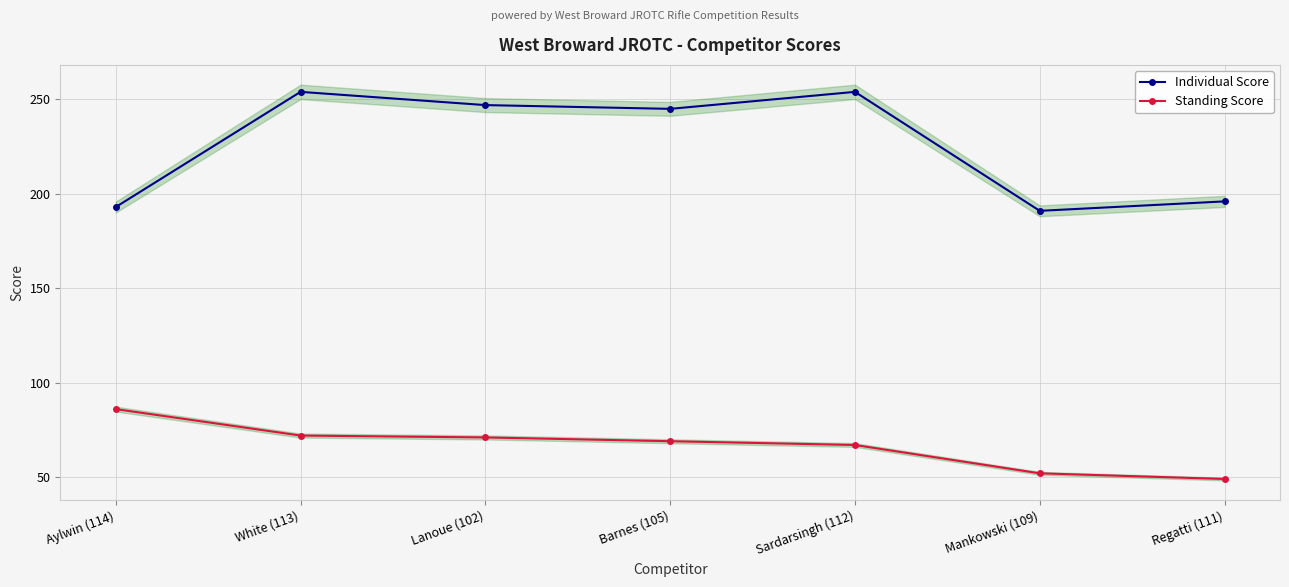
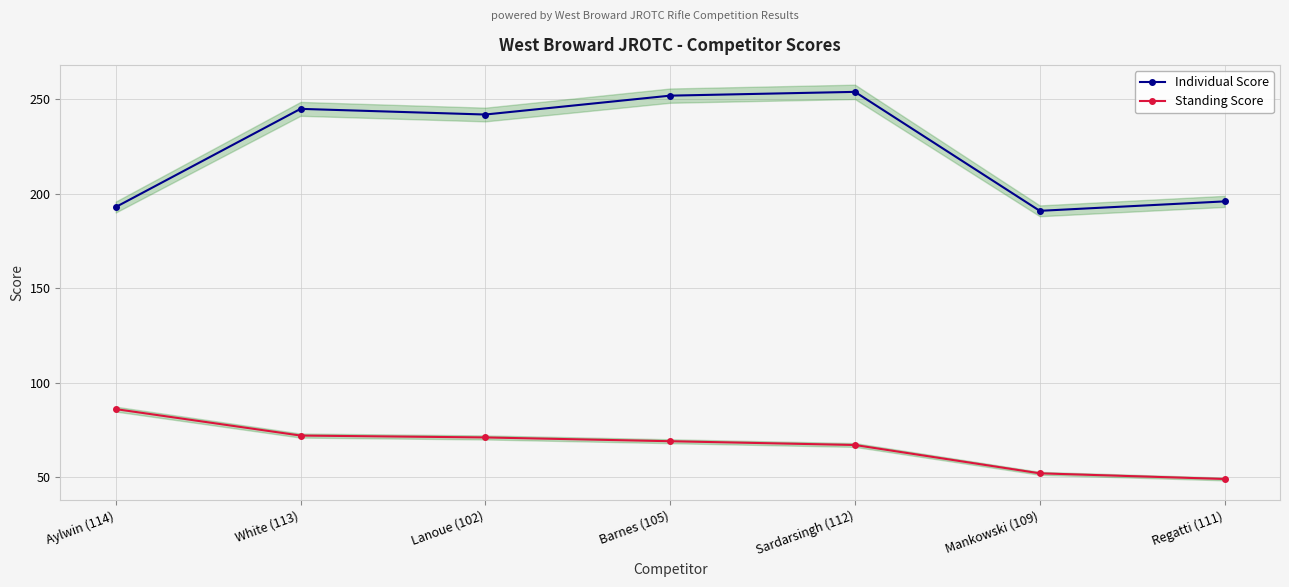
Individual Score, White (113): 254 -> 245
Individual Score, Lanoue (102): 247 -> 242
Individual Score, Barnes (105): 245 -> 252
